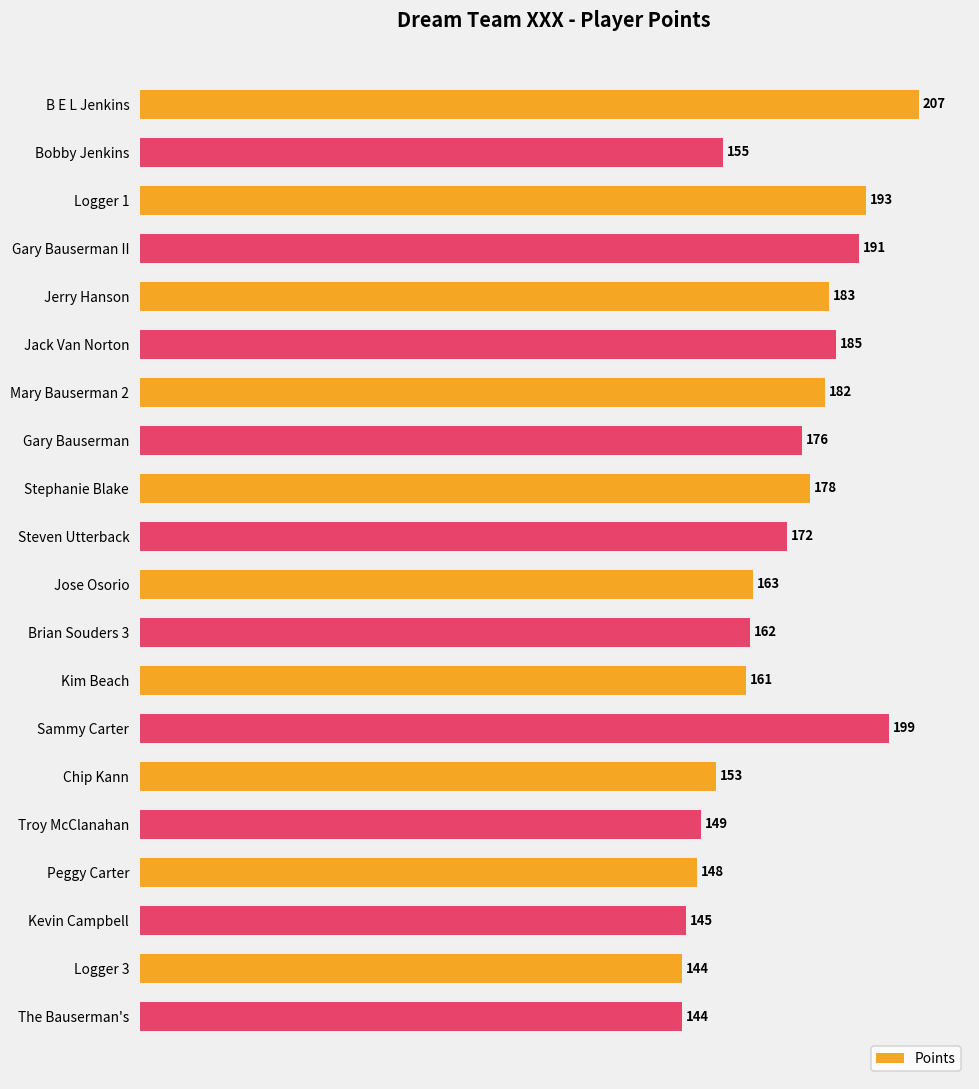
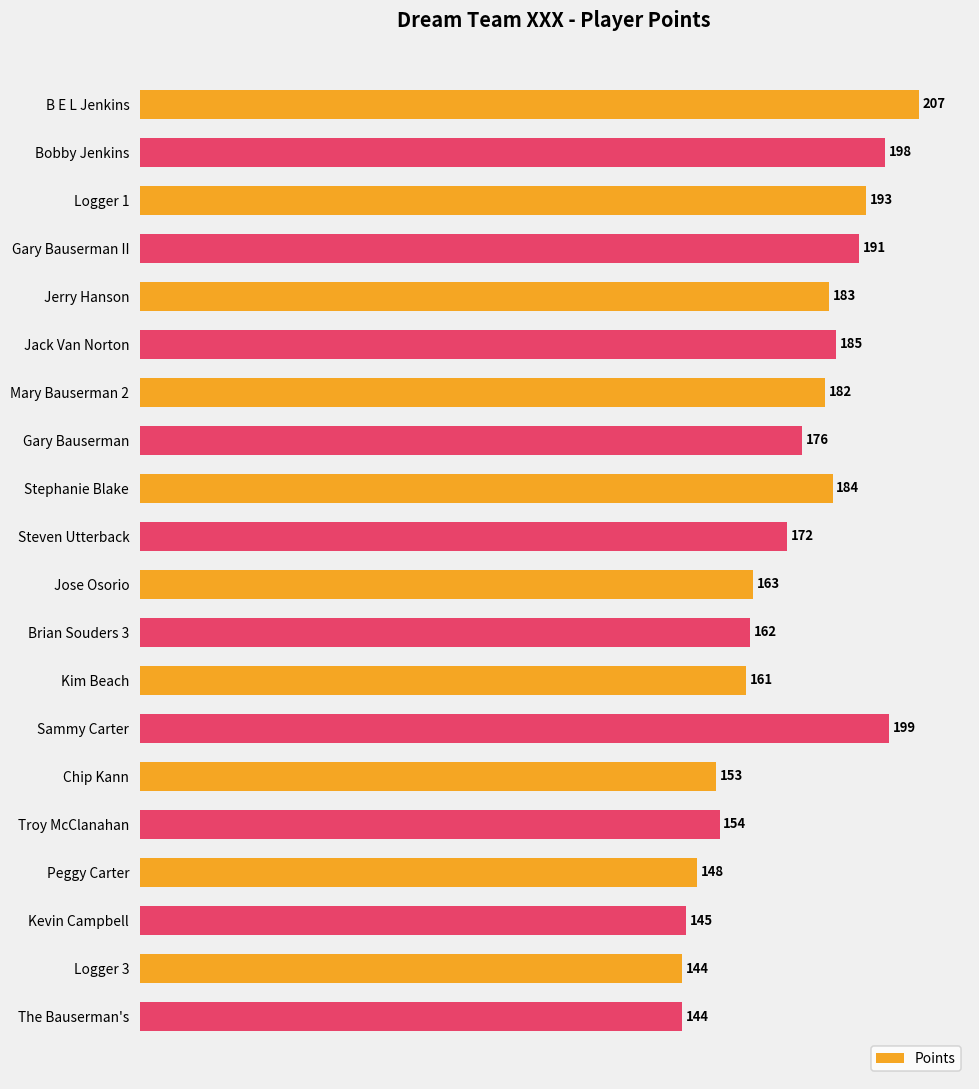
Bobby Jenkins: 155 -> 198
Stephanie Blake: 178 -> 184
Troy McClanahan: 149 -> 154
